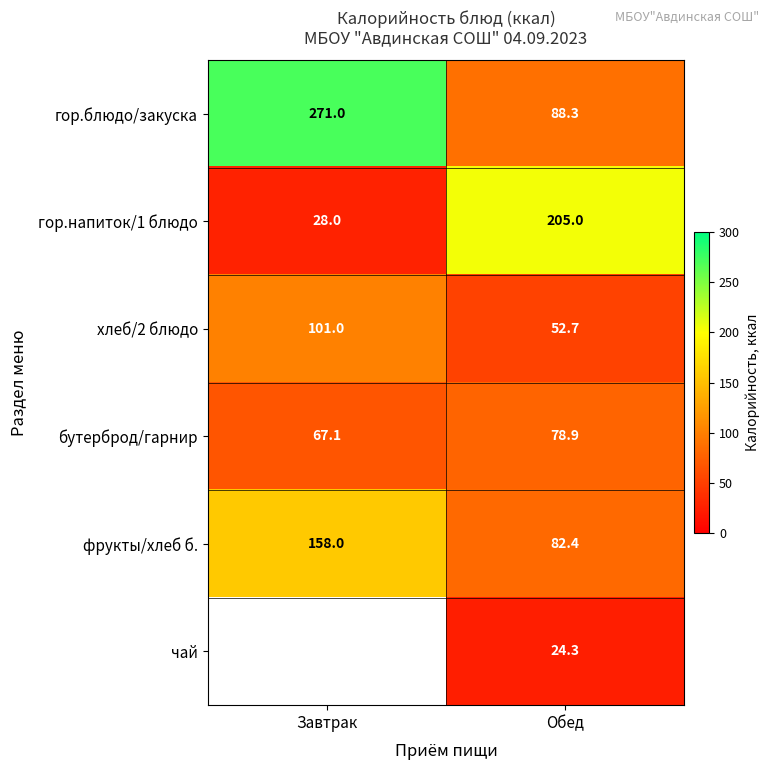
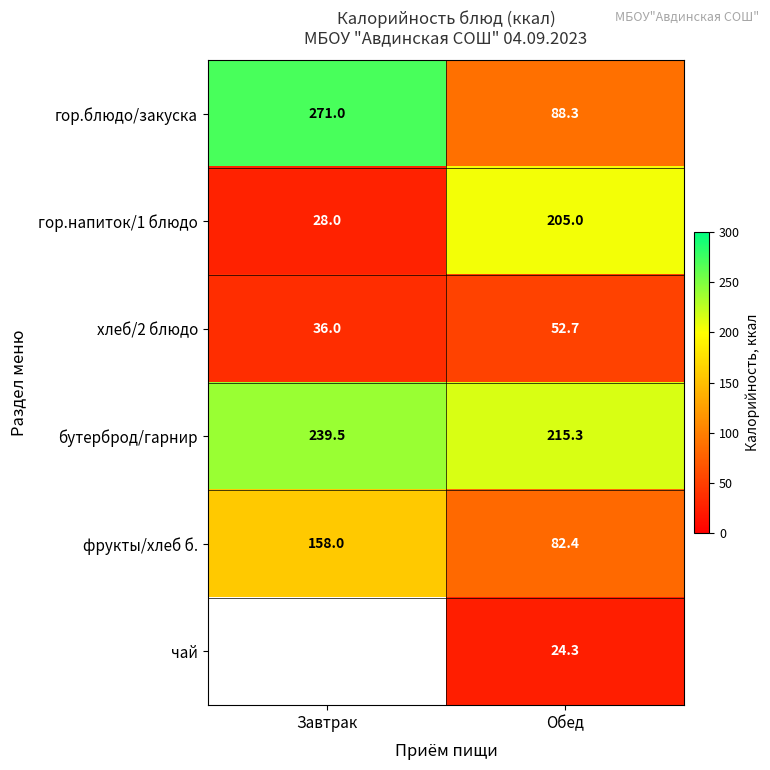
хлеб/2 блюдо, Завтрак: 101.0 -> 36.0
бутерброд/гарнир, Завтрак: 67.1 -> 239.5
бутерброд/гарнир, Обед: 78.9 -> 215.3
